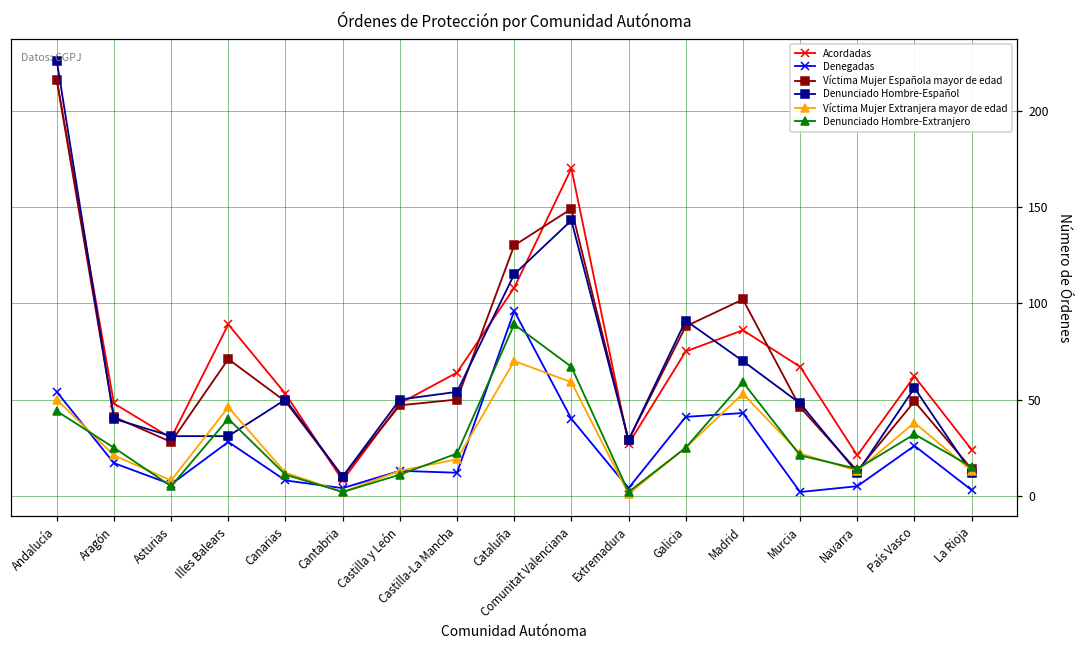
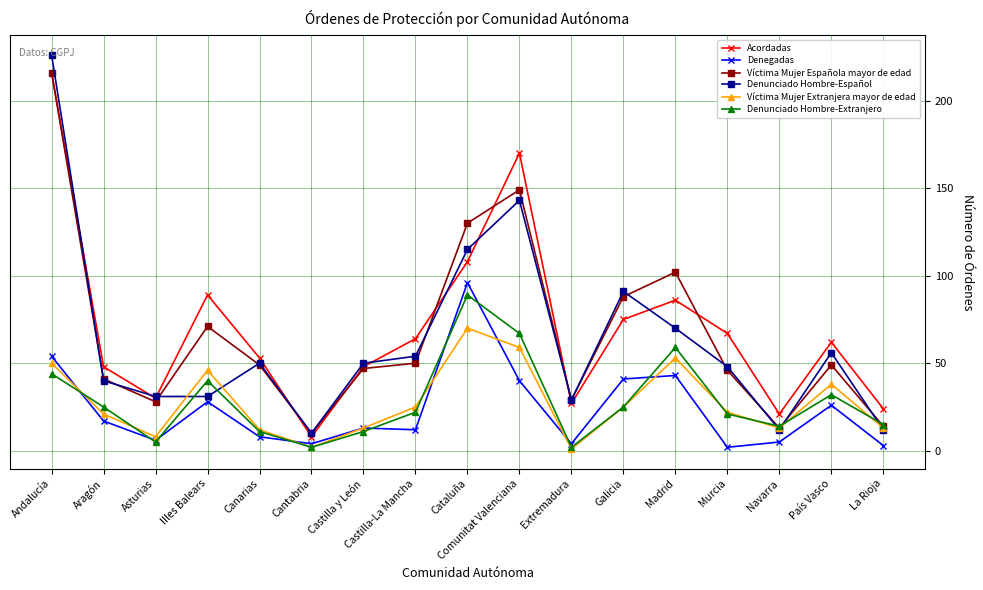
Víctima Mujer Extranjera mayor de edad, Castilla-La Mancha: 19 -> 25
